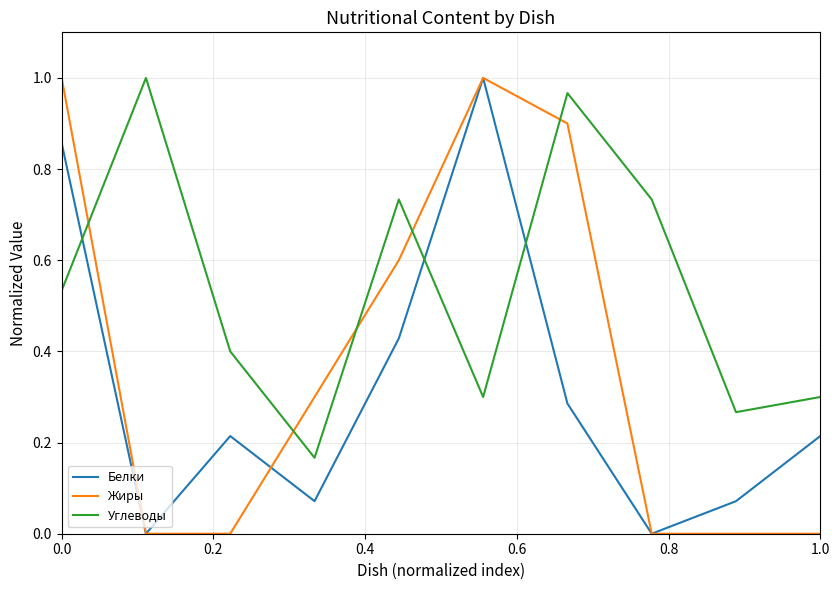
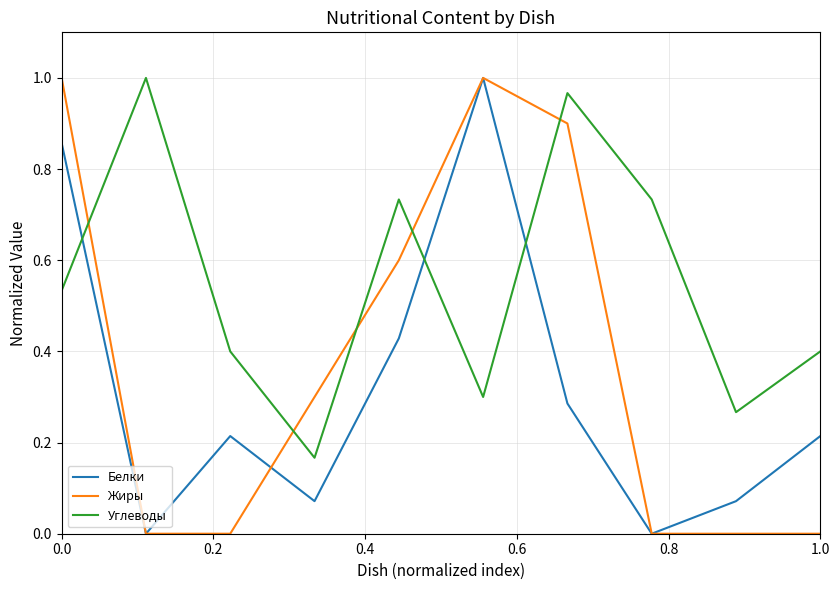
Углеводы, 1.0: 0.30 -> 0.40
